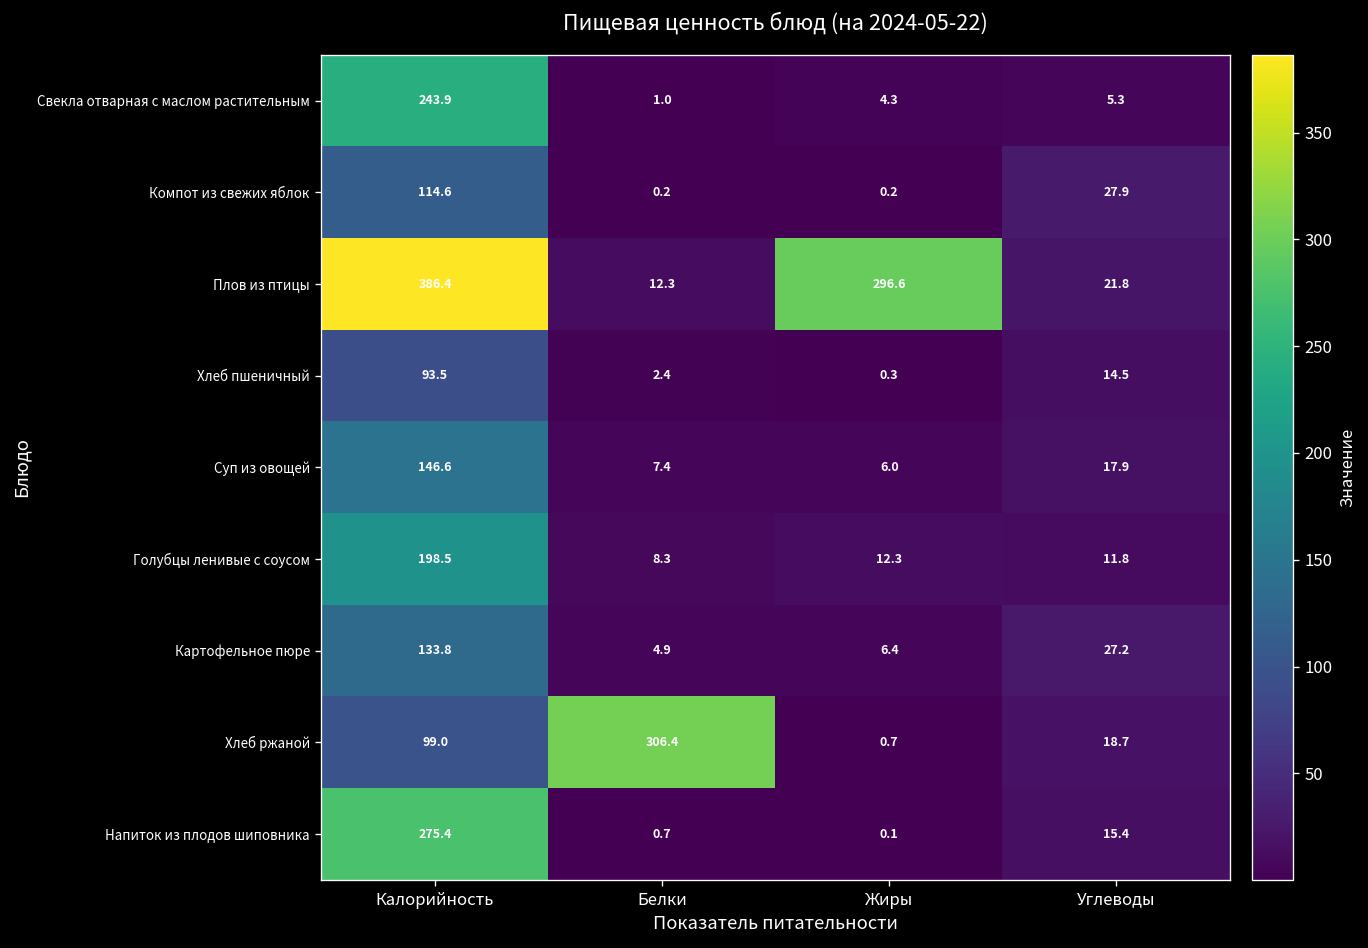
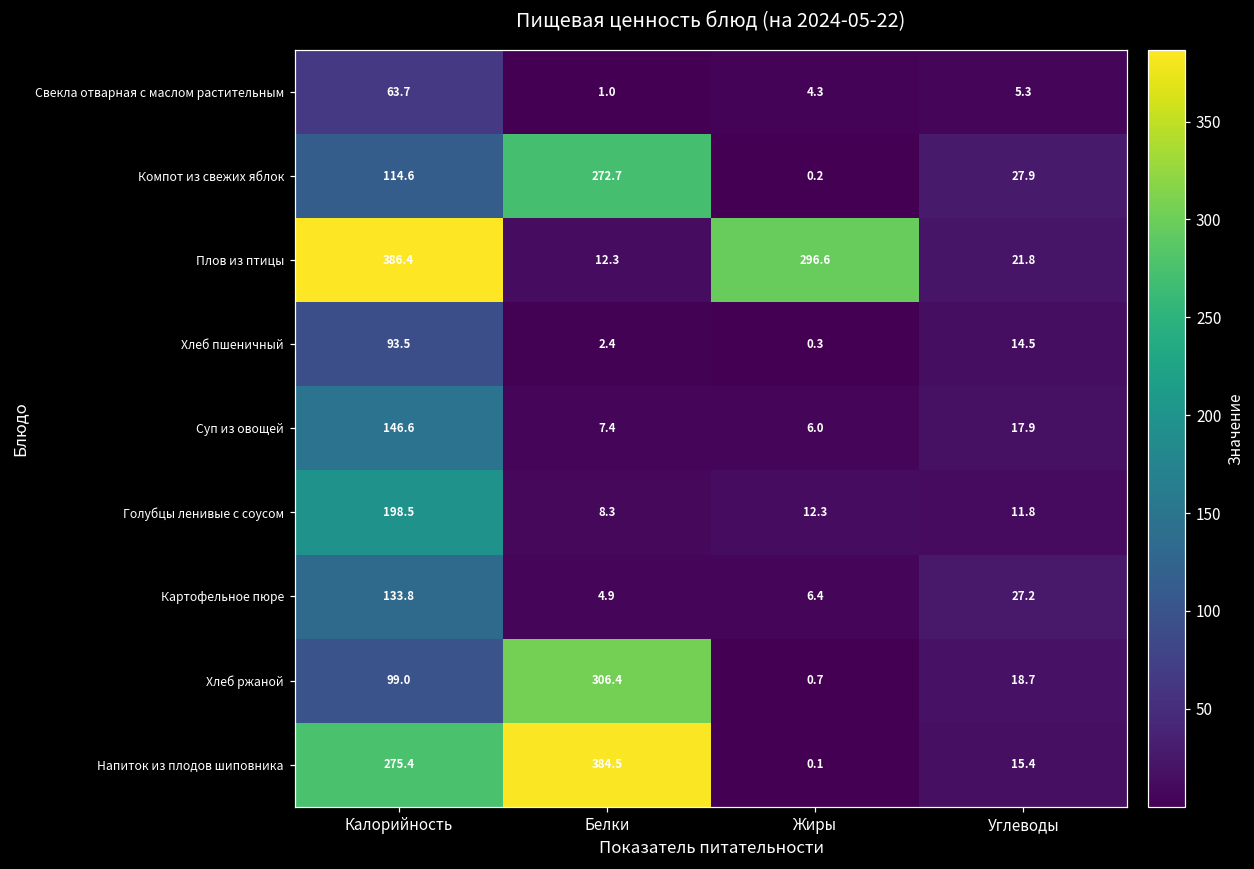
Свекла отварная с маслом растительным, Калорийность: 243.9 -> 63.7
Компот из свежих яблок, Белки: 0.2 -> 272.7
Напиток из плодов шиповника, Белки: 0.7 -> 384.5
